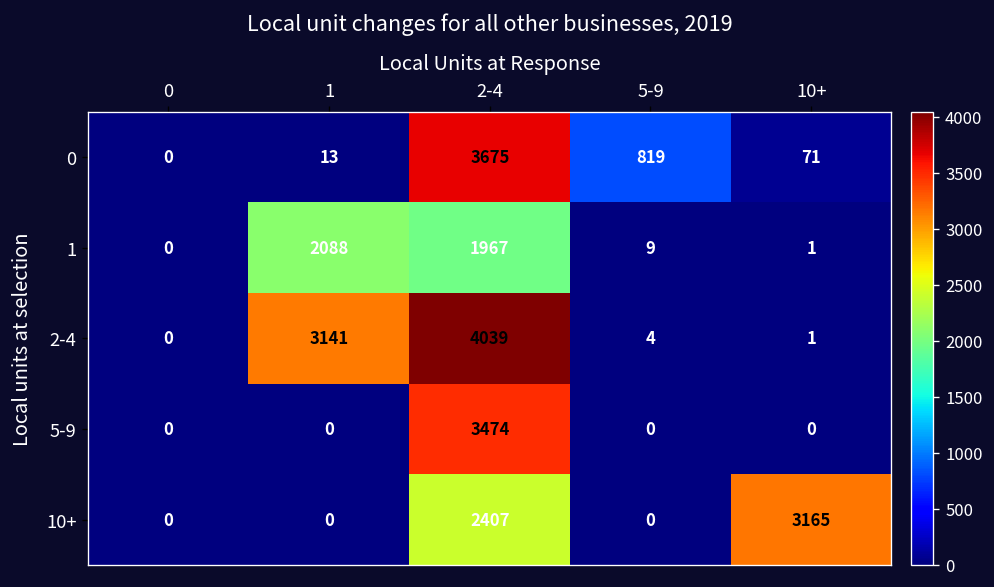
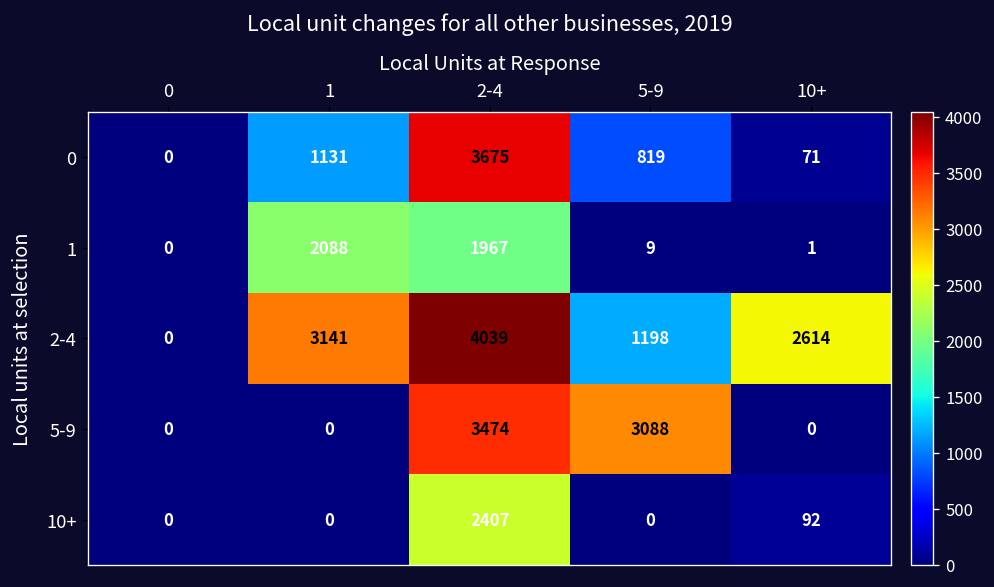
0, 1: 13 -> 1131
2-4, 5-9: 4 -> 1198
2-4, 10+: 1 -> 2614
5-9, 5-9: 0 -> 3088
10+, 10+: 3165 -> 92
